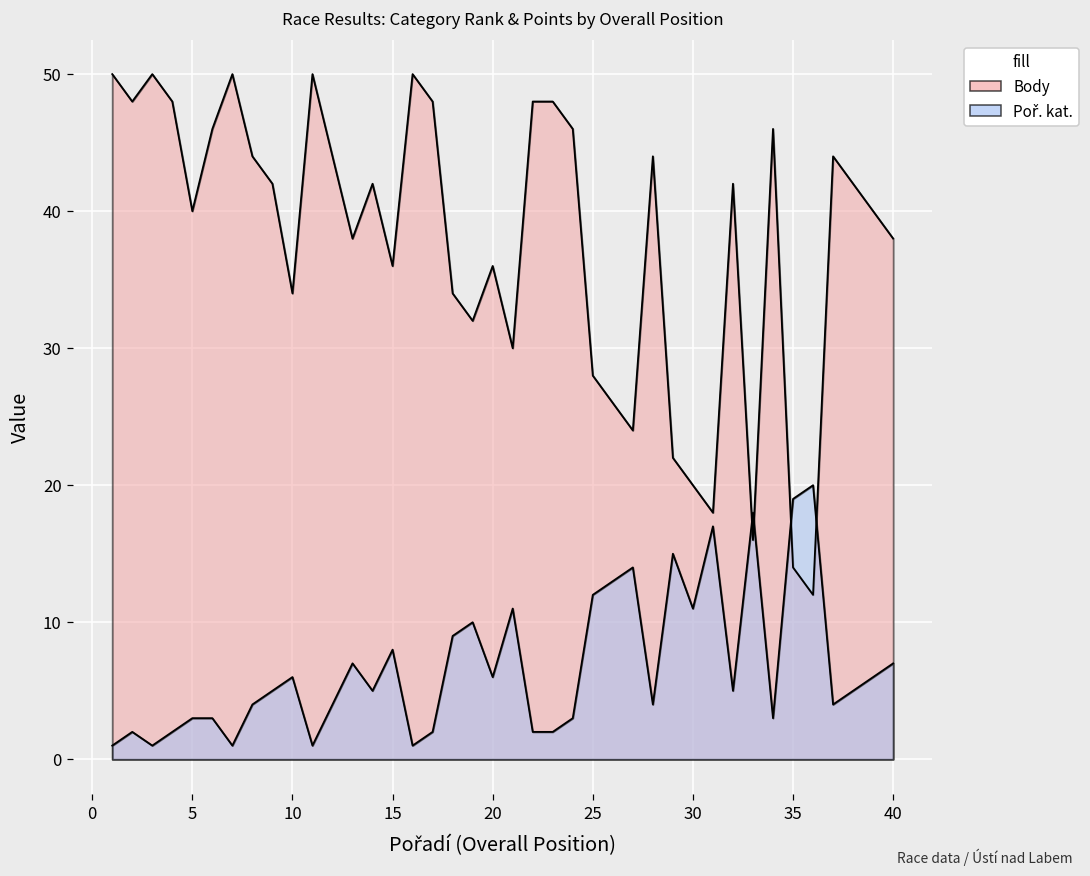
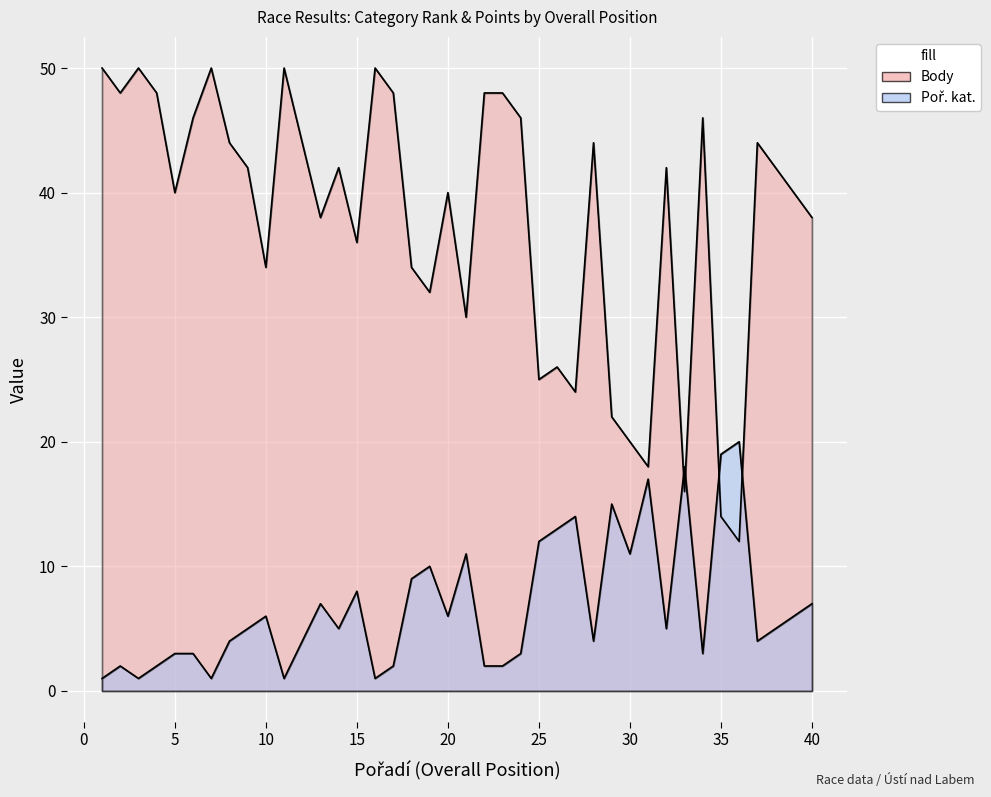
Body, 20: 36 -> 40
Body, 25: 28 -> 25
